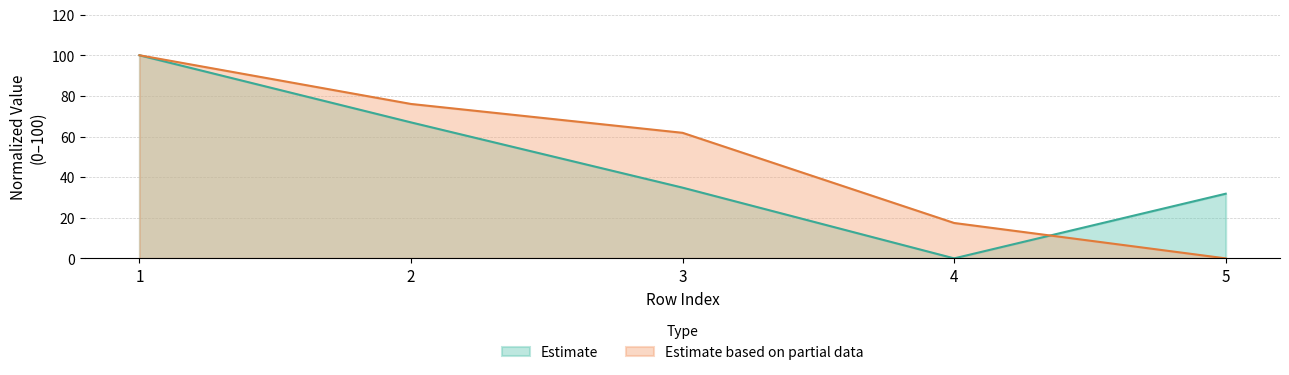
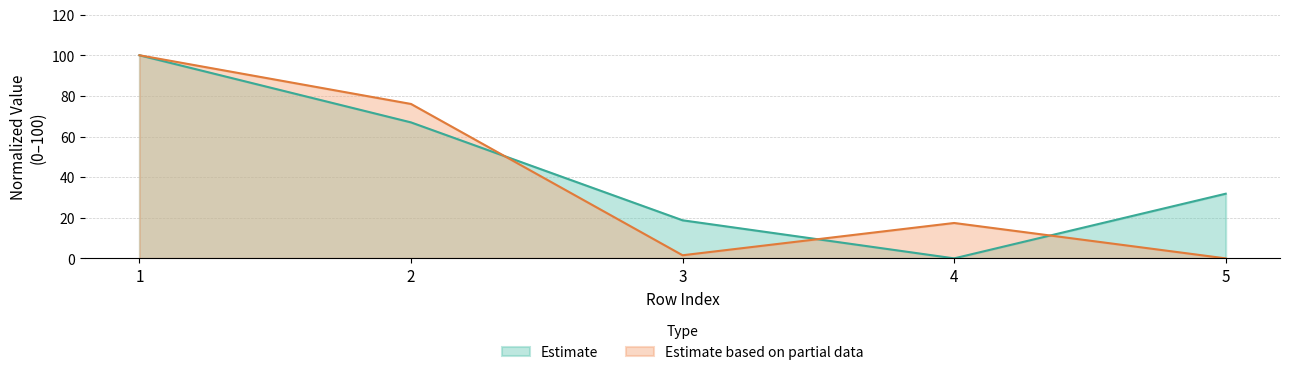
Estimate, 3: 35 -> 19
Estimate based on partial data, 3: 62 -> 2
